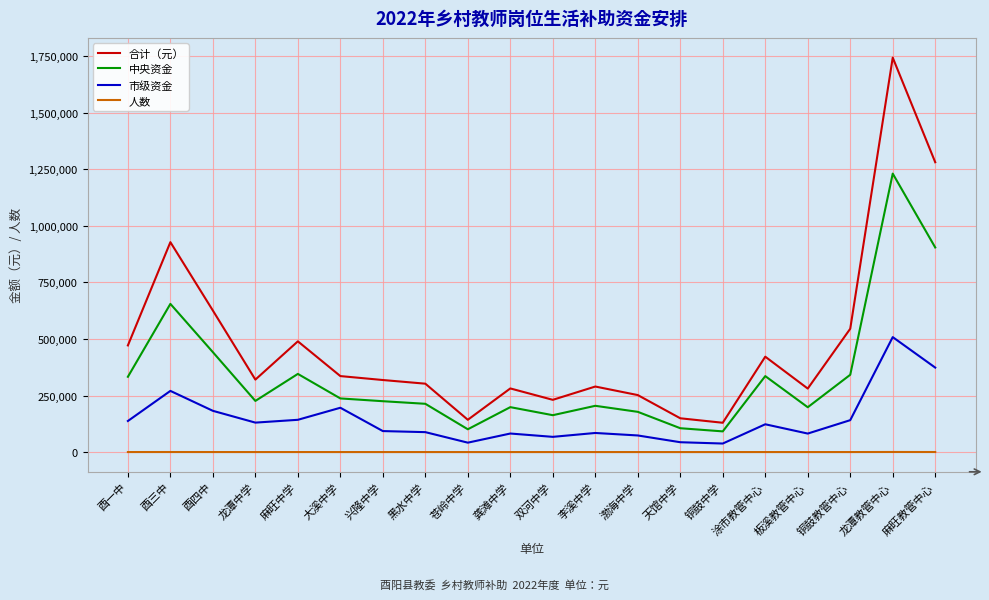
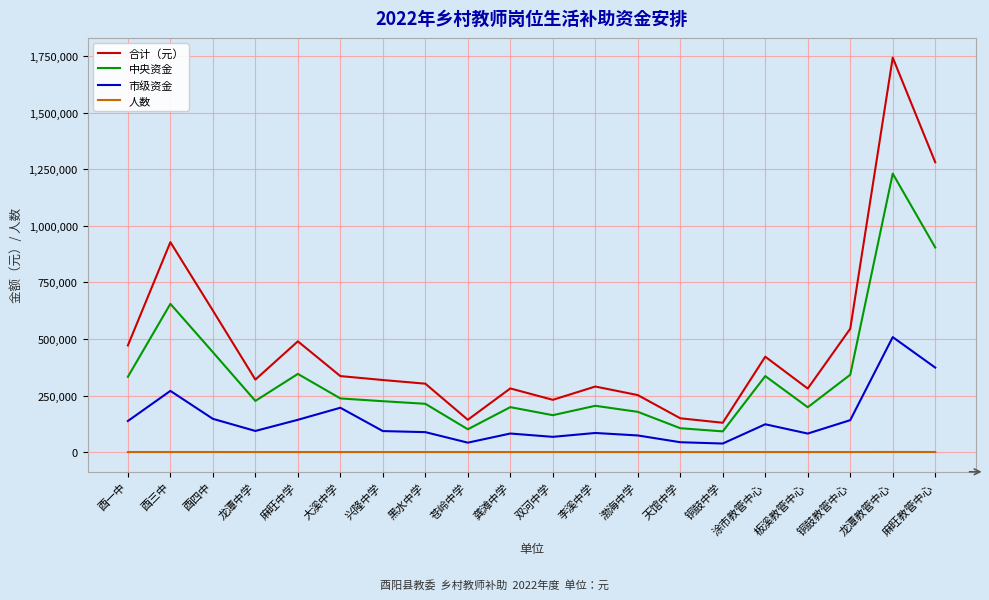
市级资金, 酉四中: 180,000 -> 150,000
市级资金, 龙潭中学: 130,000 -> 90,000
